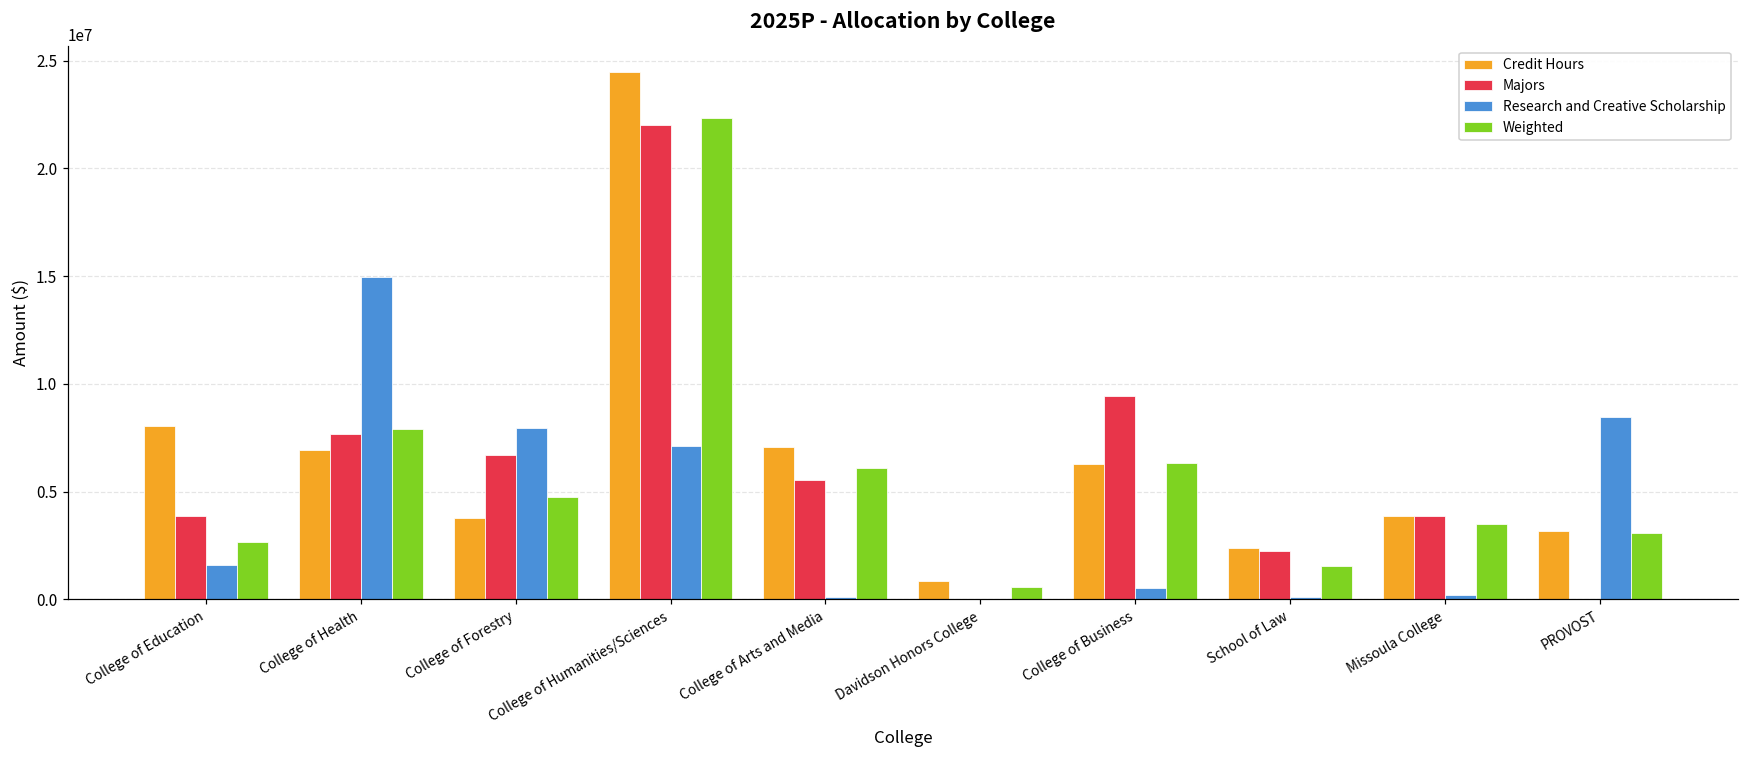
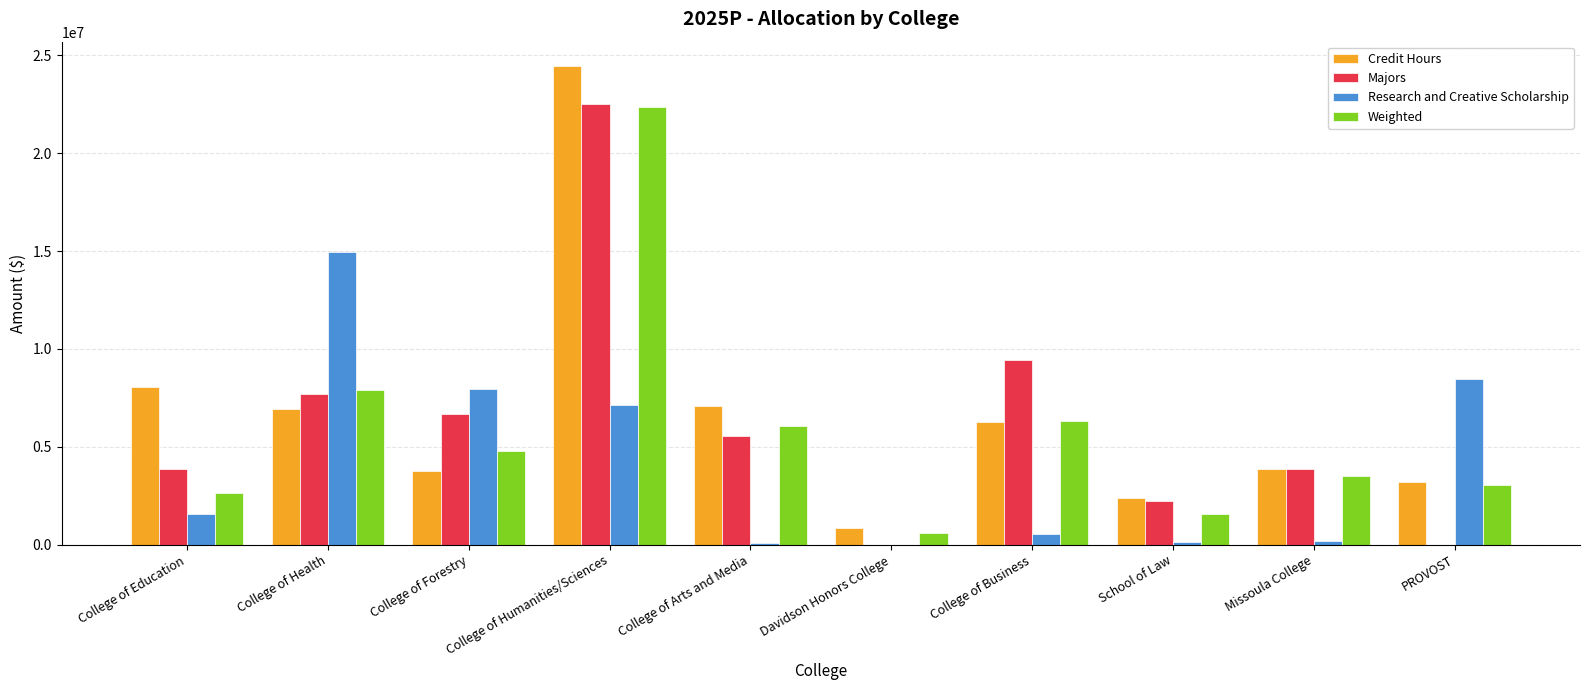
Majors, College of Humanities/Sciences: 22000000 -> 22500000
